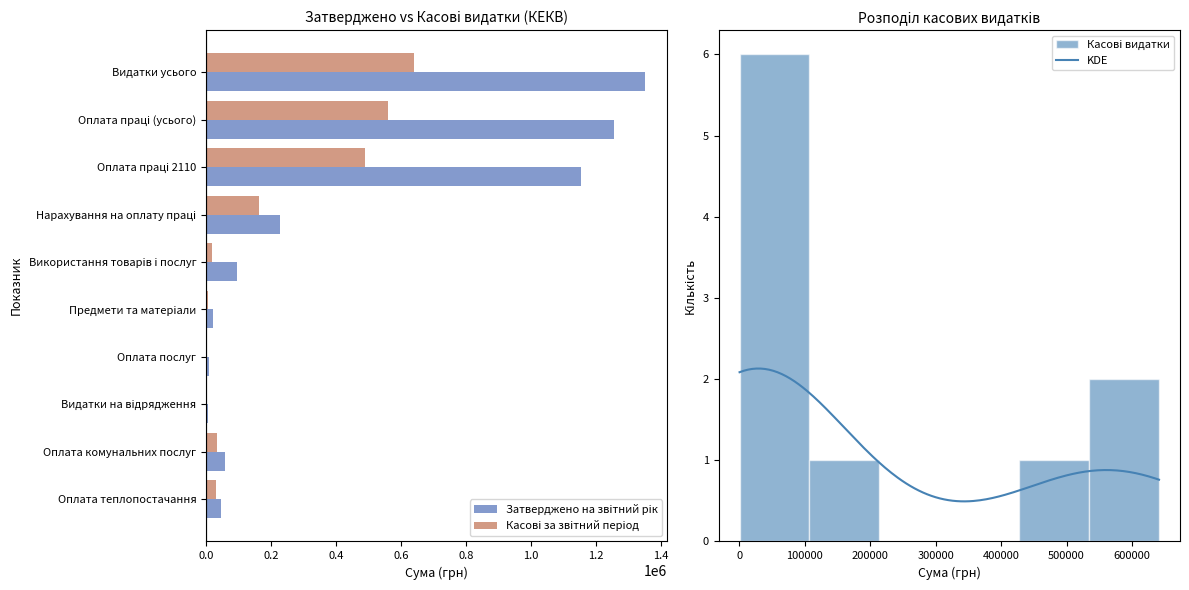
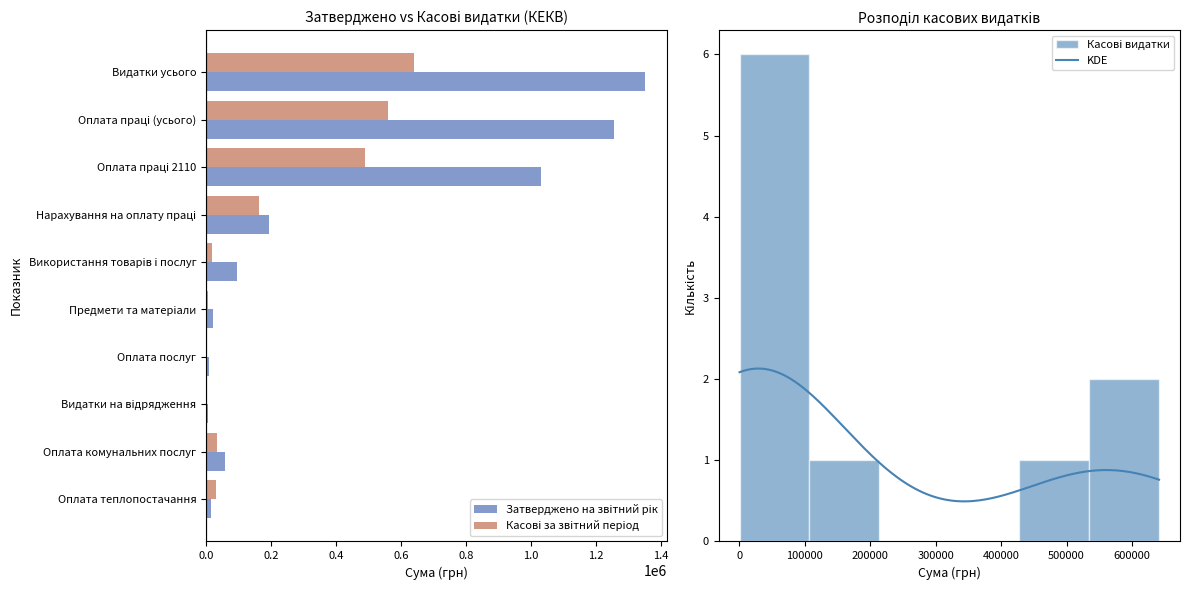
Затверджено vs Касові видатки (КЕКВ), Затверджено на звітний рік, Оплата праці 2110: 1160000 -> 1030000
Затверджено vs Касові видатки (КЕКВ), Затверджено на звітний рік, Нарахування на оплату праці: 230000 -> 200000
Затверджено vs Касові видатки (КЕКВ), Затверджено на звітний рік, Оплата теплопостачання: 50000 -> 20000
